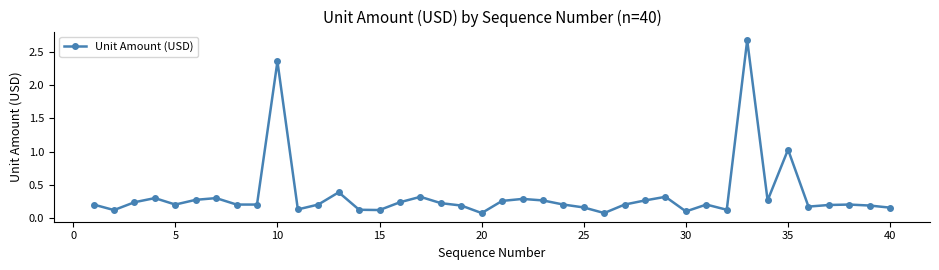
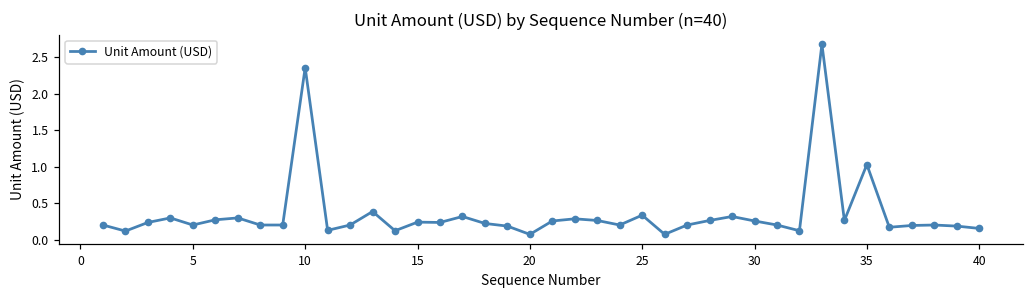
15: 0.1 -> 0.2
25: 0.2 -> 0.3
30: 0.1 -> 0.3
